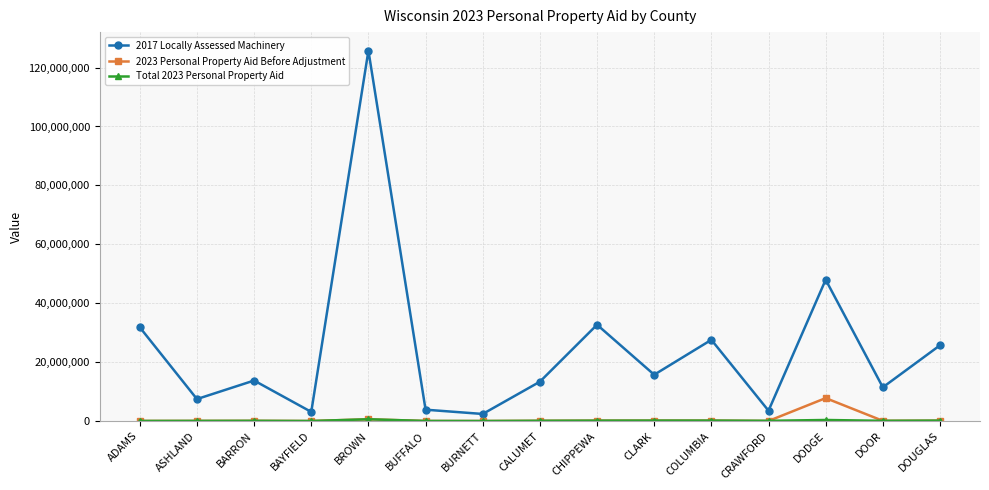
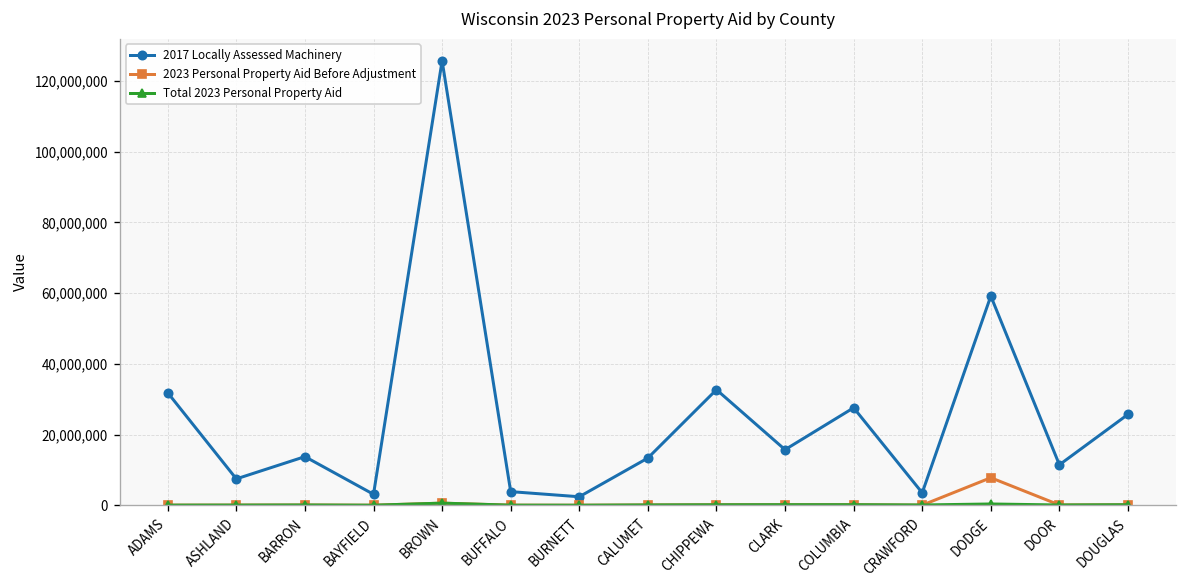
2017 Locally Assessed Machinery, DODGE: 48,000,000 -> 59,000,000
